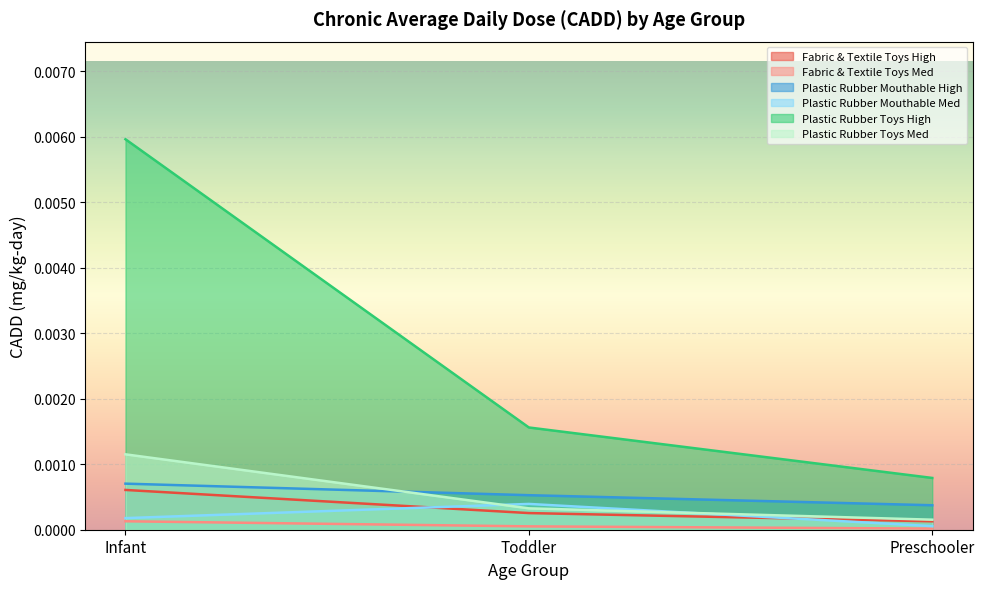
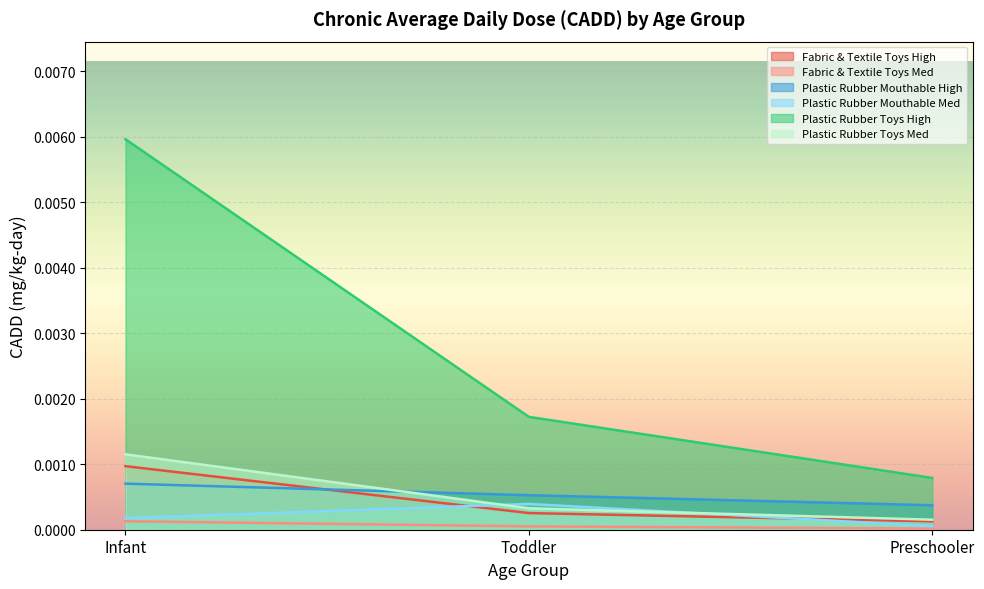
Fabric & Textile Toys High, Infant: 0.0006 -> 0.0010
Plastic Rubber Toys High, Toddler: 0.0016 -> 0.0017
